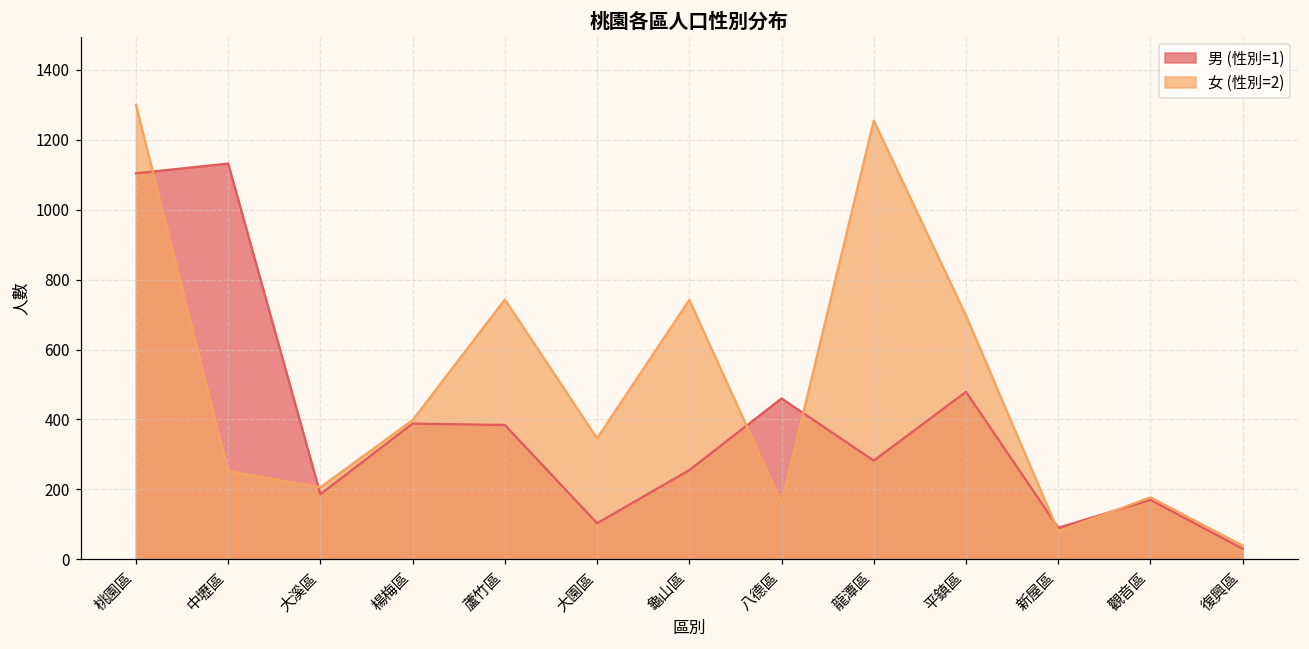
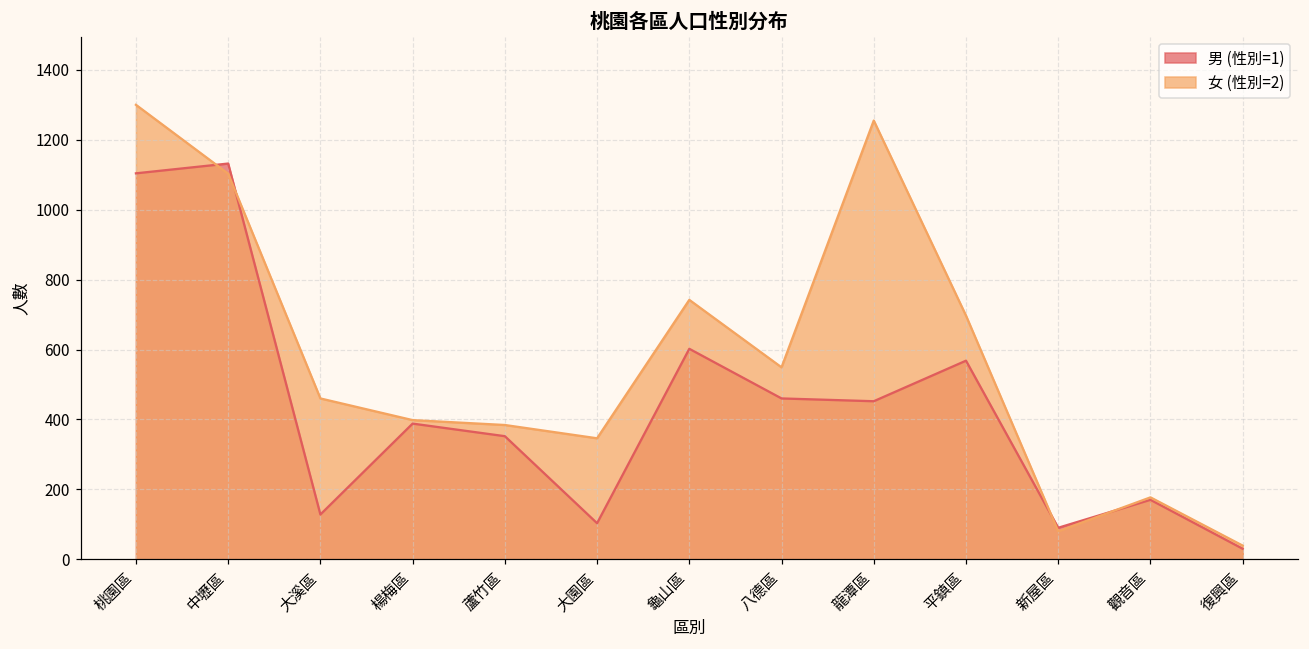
女 (性別=2), 中壢區: 250 -> 1100
男 (性別=1), 大溪區: 190 -> 130
女 (性別=2), 大溪區: 210 -> 460
男 (性別=1), 蘆竹區: 380 -> 350
女 (性別=2), 蘆竹區: 740 -> 380
男 (性別=1), 龜山區: 260 -> 600
女 (性別=2), 八德區: 160 -> 550
男 (性別=1), 龍潭區: 280 -> 450
男 (性別=1), 平鎮區: 480 -> 570
